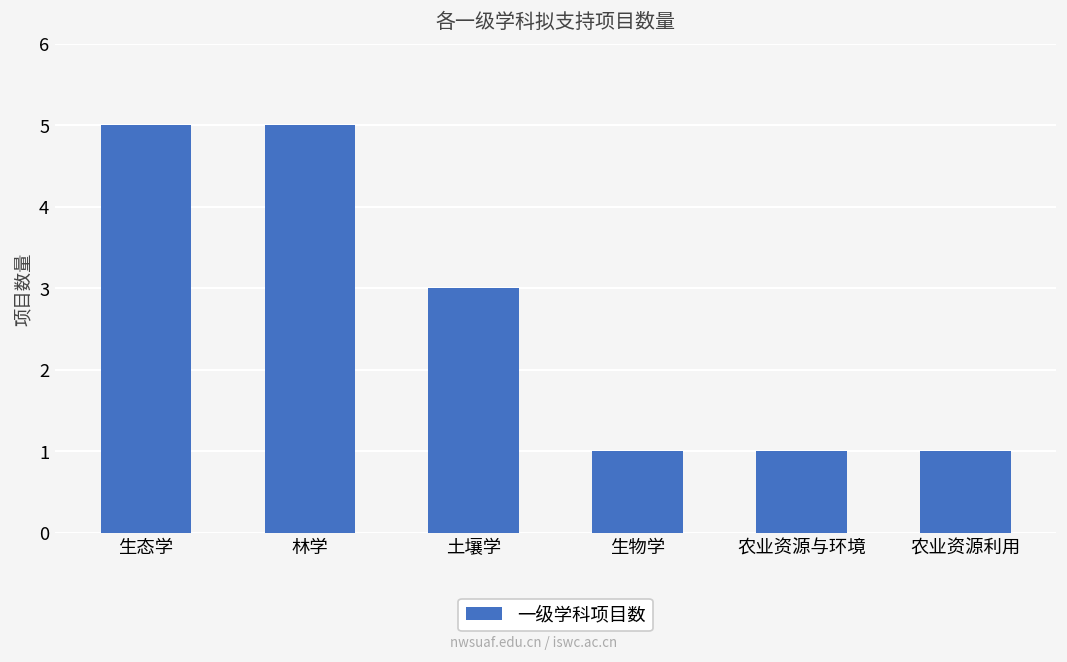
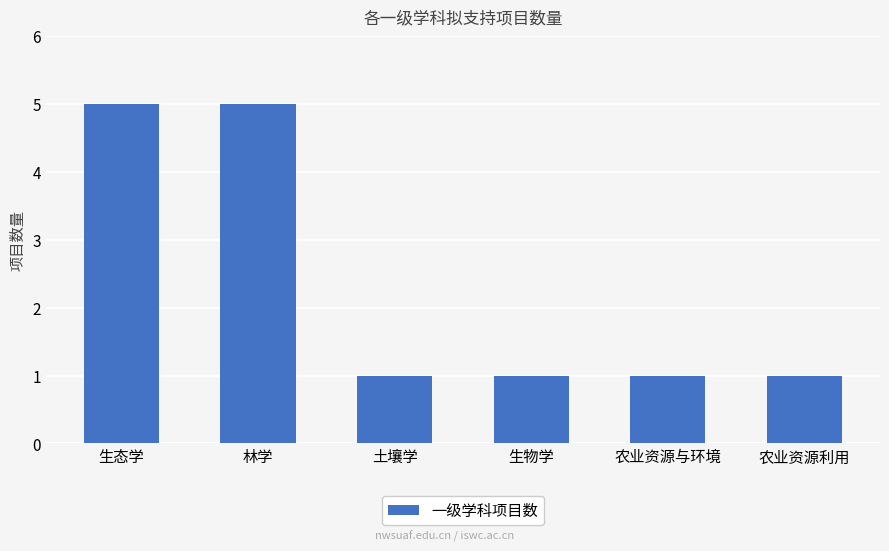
土壤学: 3 -> 1
